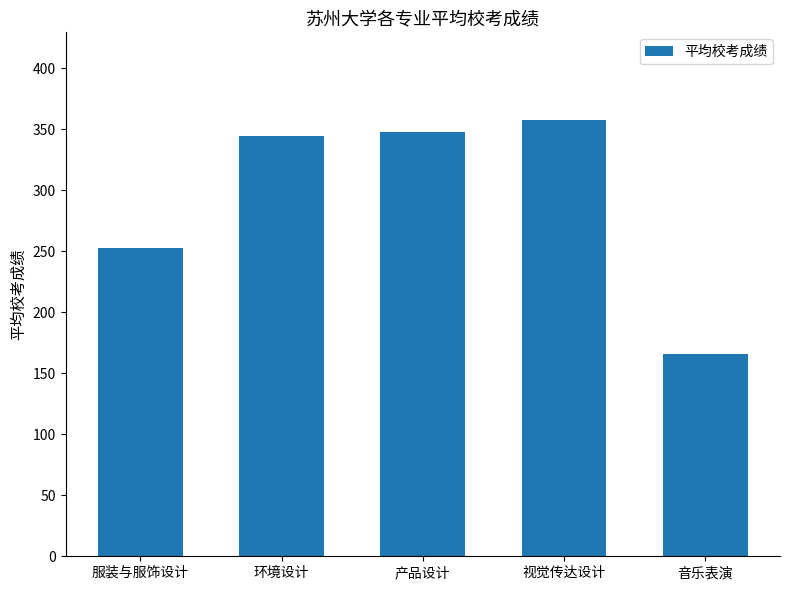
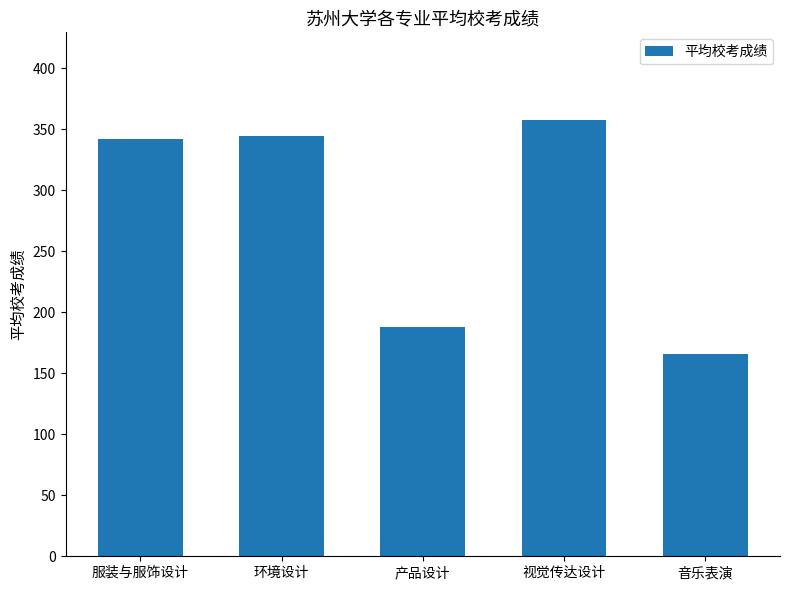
服装与服饰设计: 253 -> 342
产品设计: 348 -> 188
